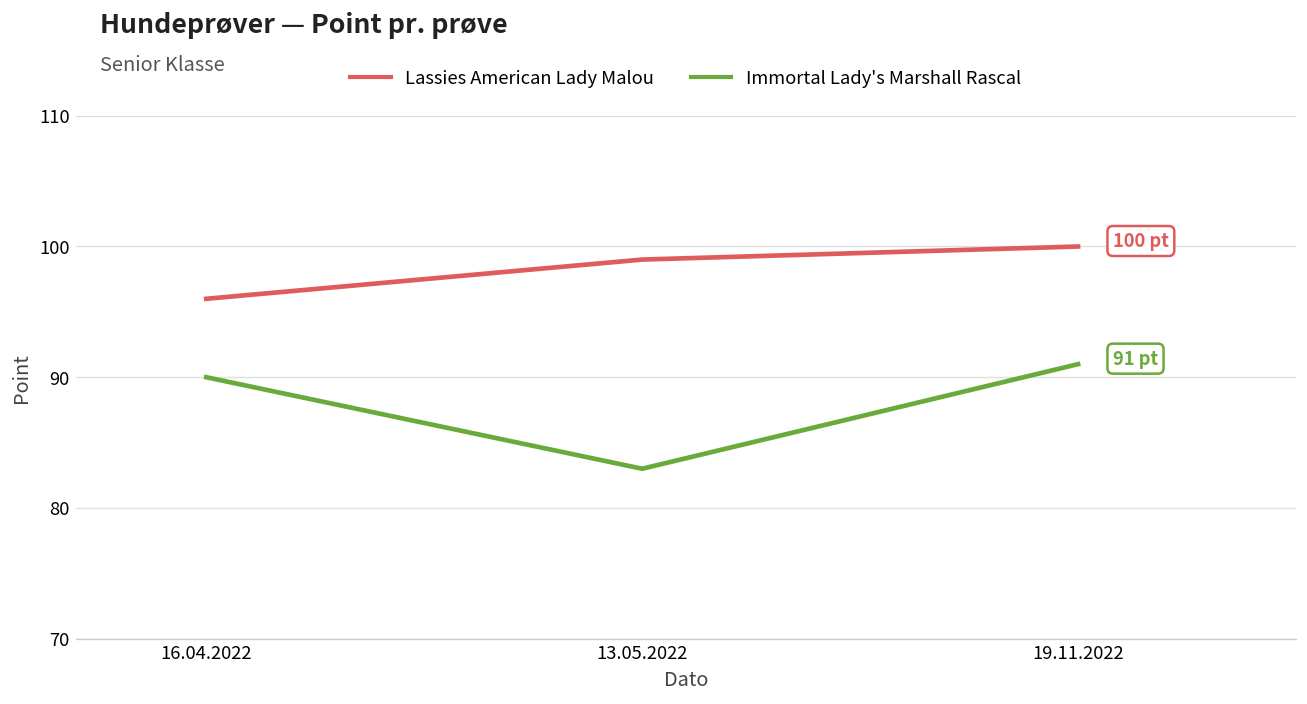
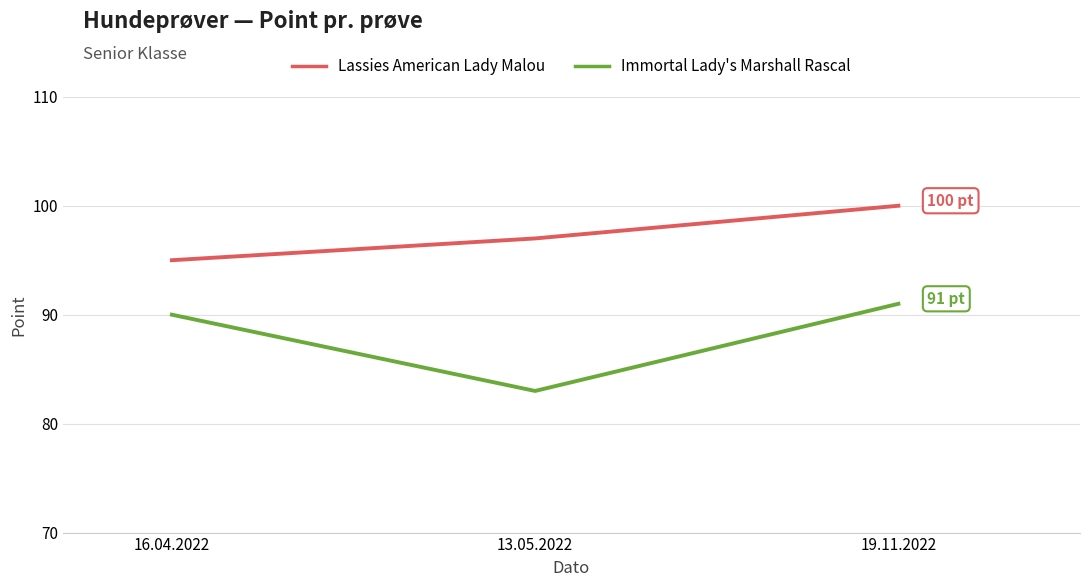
Lassies American Lady Malou, 16.04.2022: 96 -> 95
Lassies American Lady Malou, 13.05.2022: 99 -> 97
